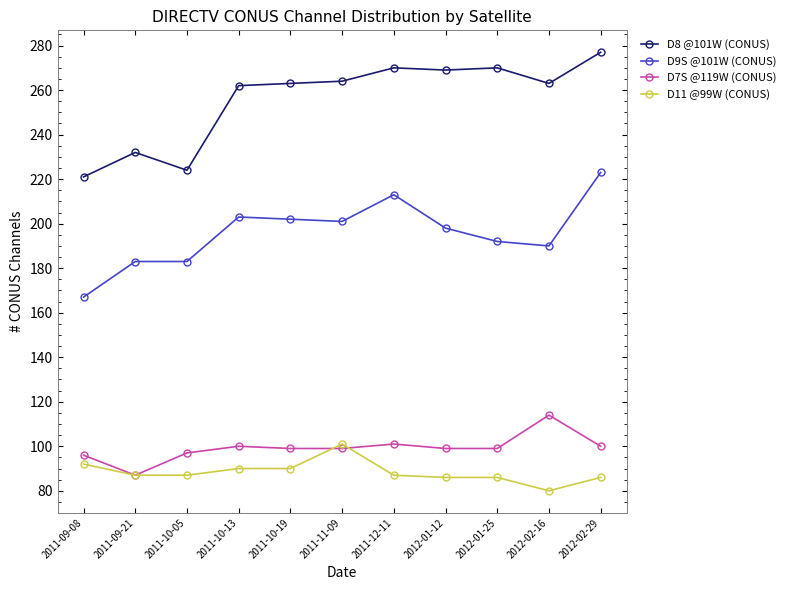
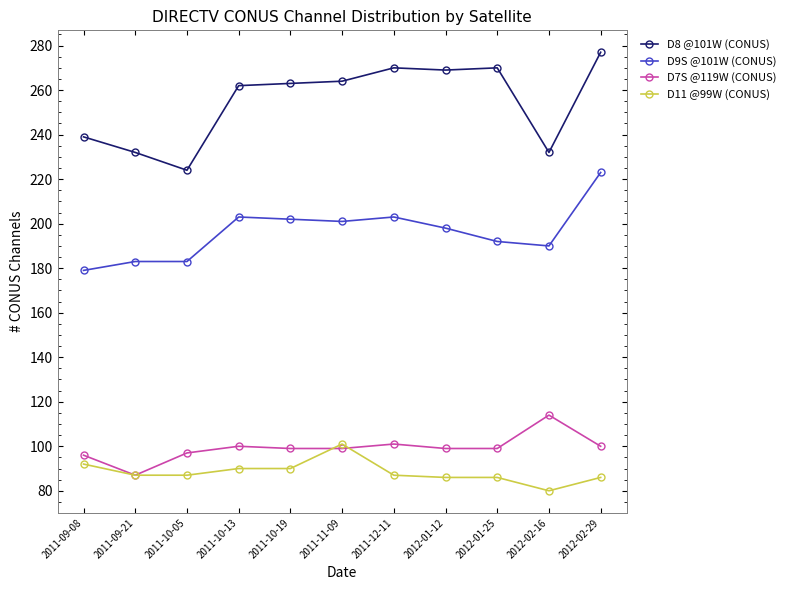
D8 @101W (CONUS), 2011-09-08: 221 -> 239
D9S @101W (CONUS), 2011-09-08: 167 -> 179
D9S @101W (CONUS), 2011-12-11: 213 -> 203
D8 @101W (CONUS), 2012-02-16: 263 -> 232
